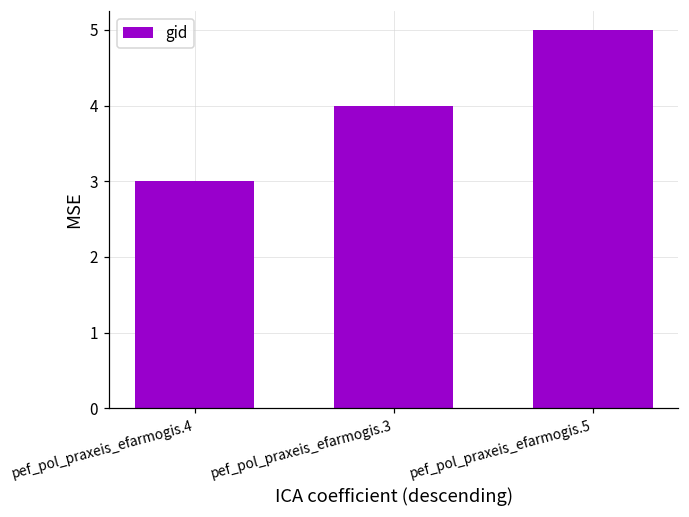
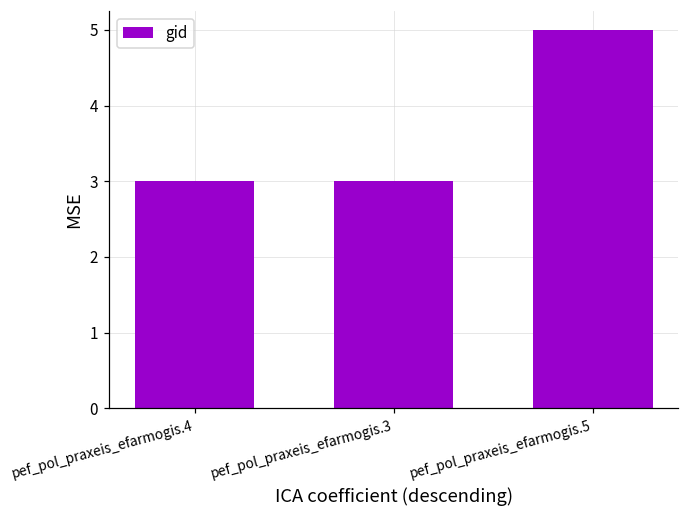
pef_pol_praxeis_efarmogis.3: 4 -> 3
